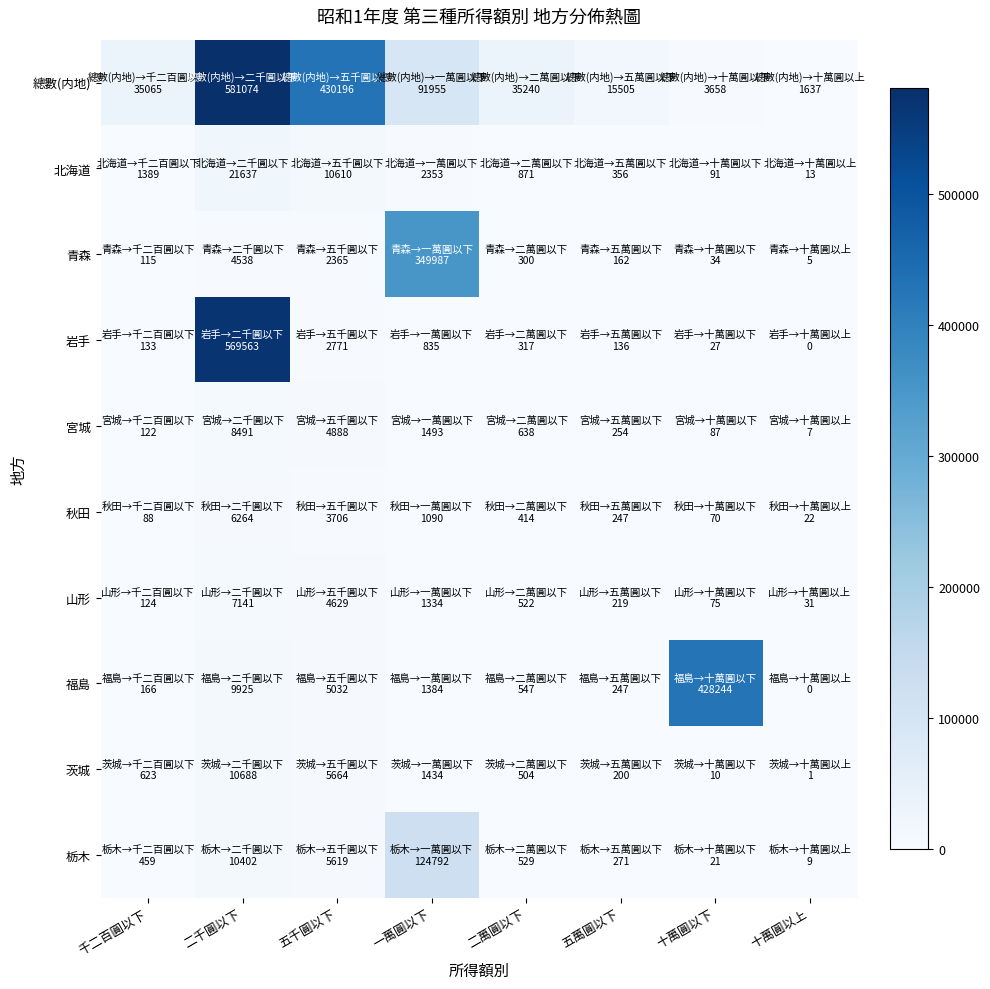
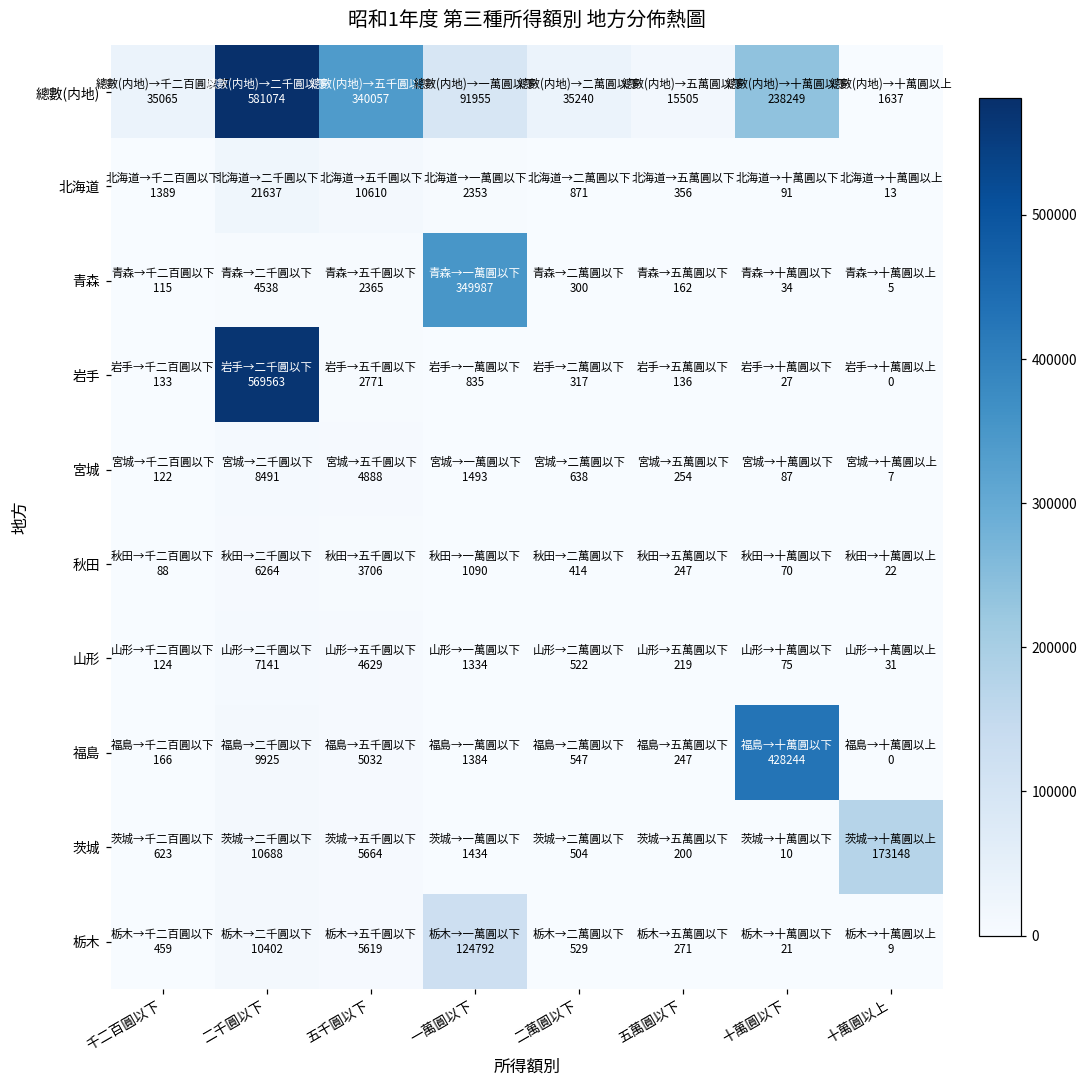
總數(内地), 五千圓以下: 430196 -> 340057
總數(内地), 十萬圓以下: 3658 -> 238249
茨城, 十萬圓以上: 1 -> 173148
